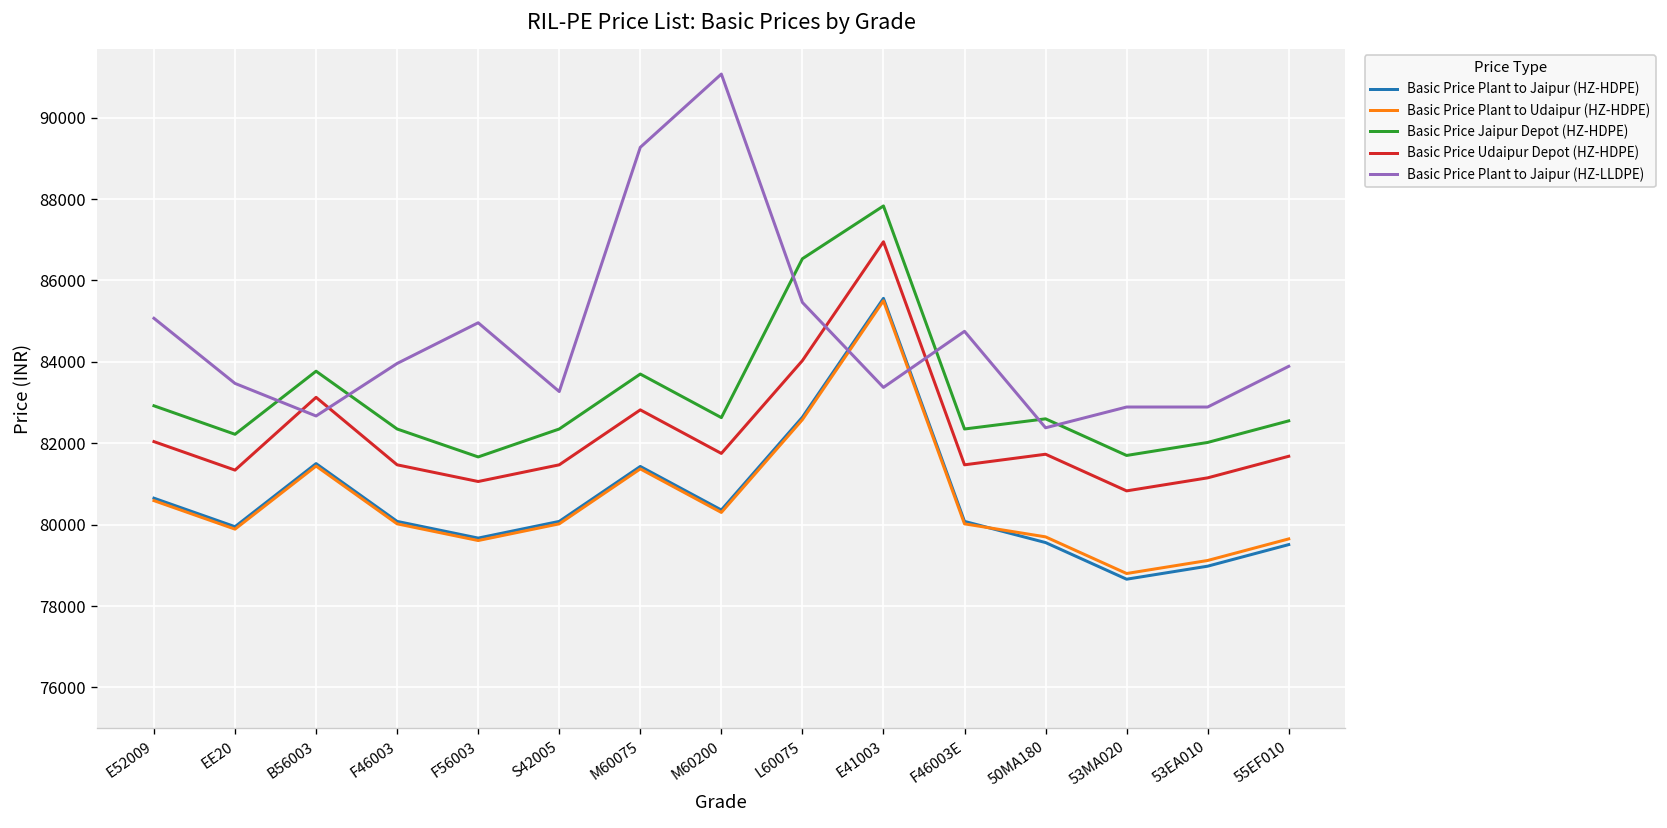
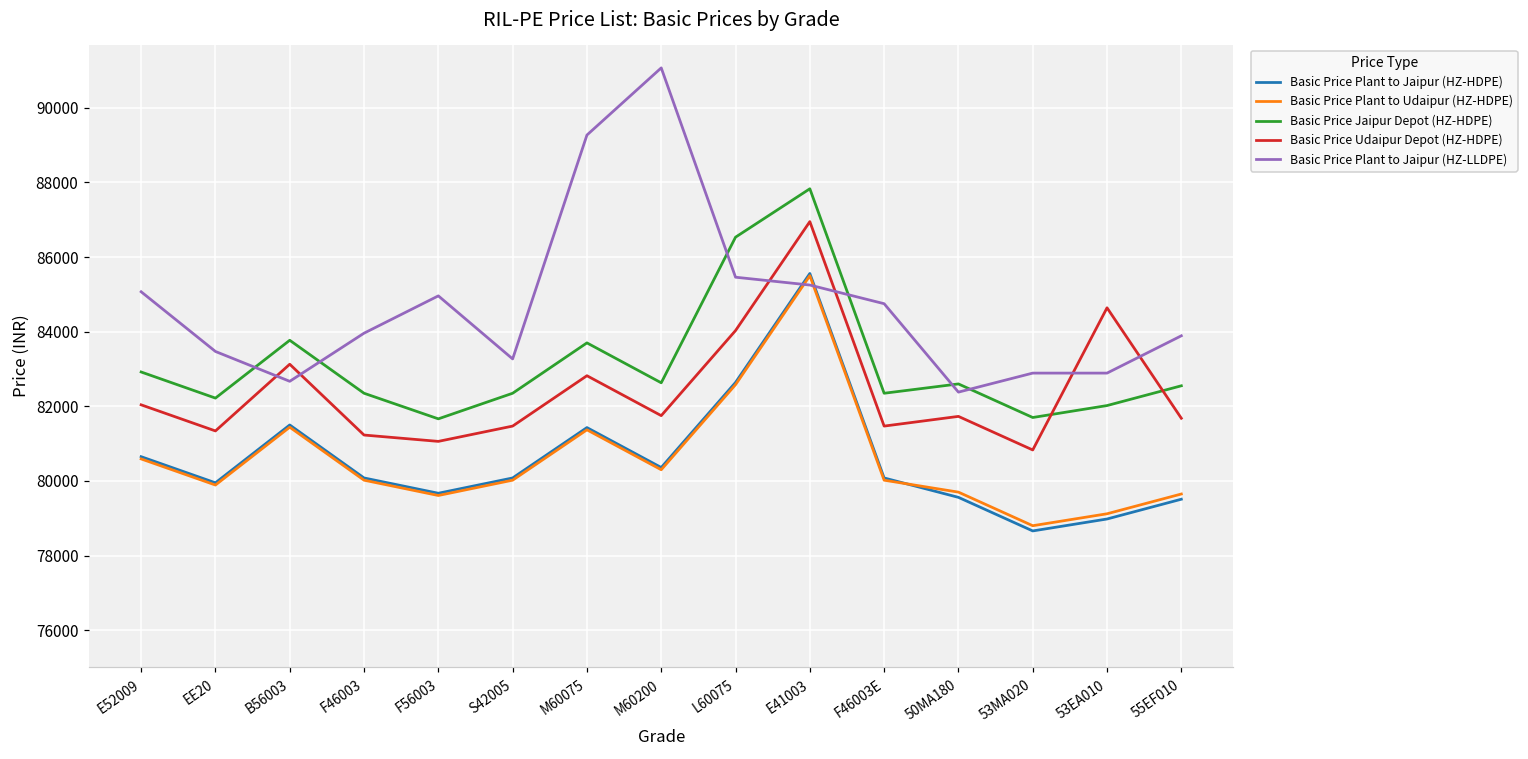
Basic Price Udaipur Depot (HZ-HDPE), F46003: 81500 -> 81200
Basic Price Plant to Jaipur (HZ-LLDPE), E41003: 83400 -> 85300
Basic Price Udaipur Depot (HZ-HDPE), 53EA010: 81200 -> 84600
